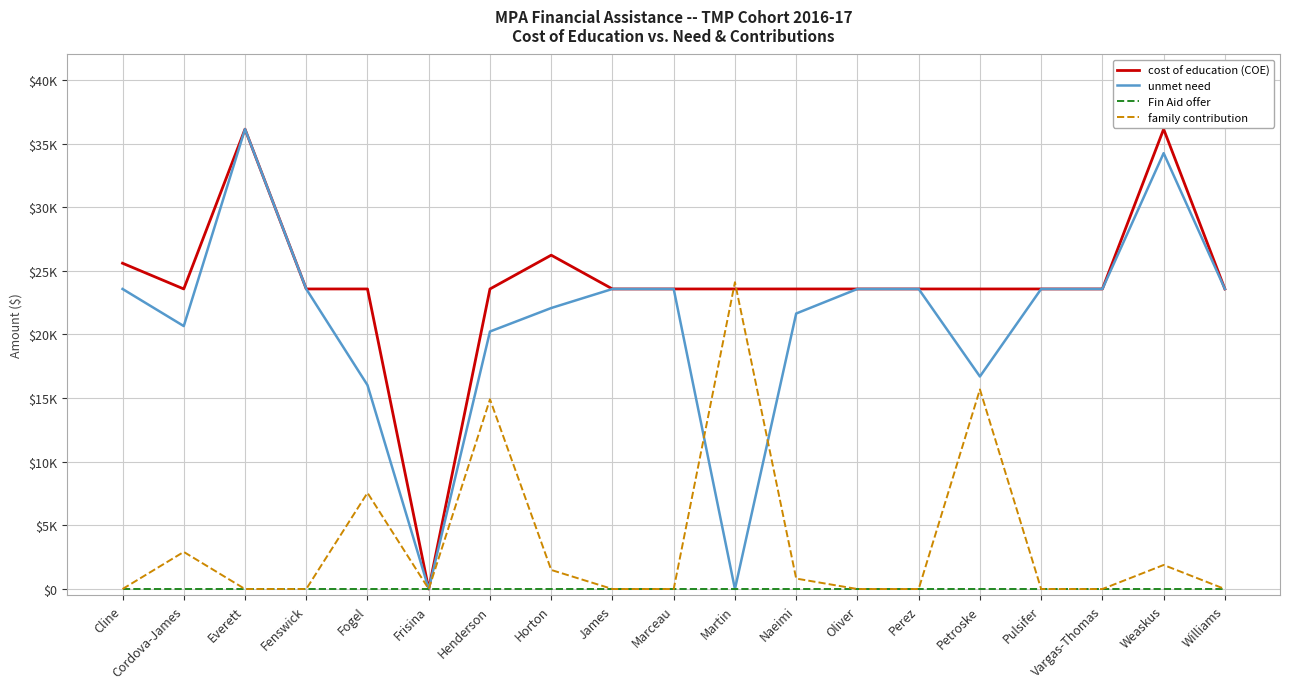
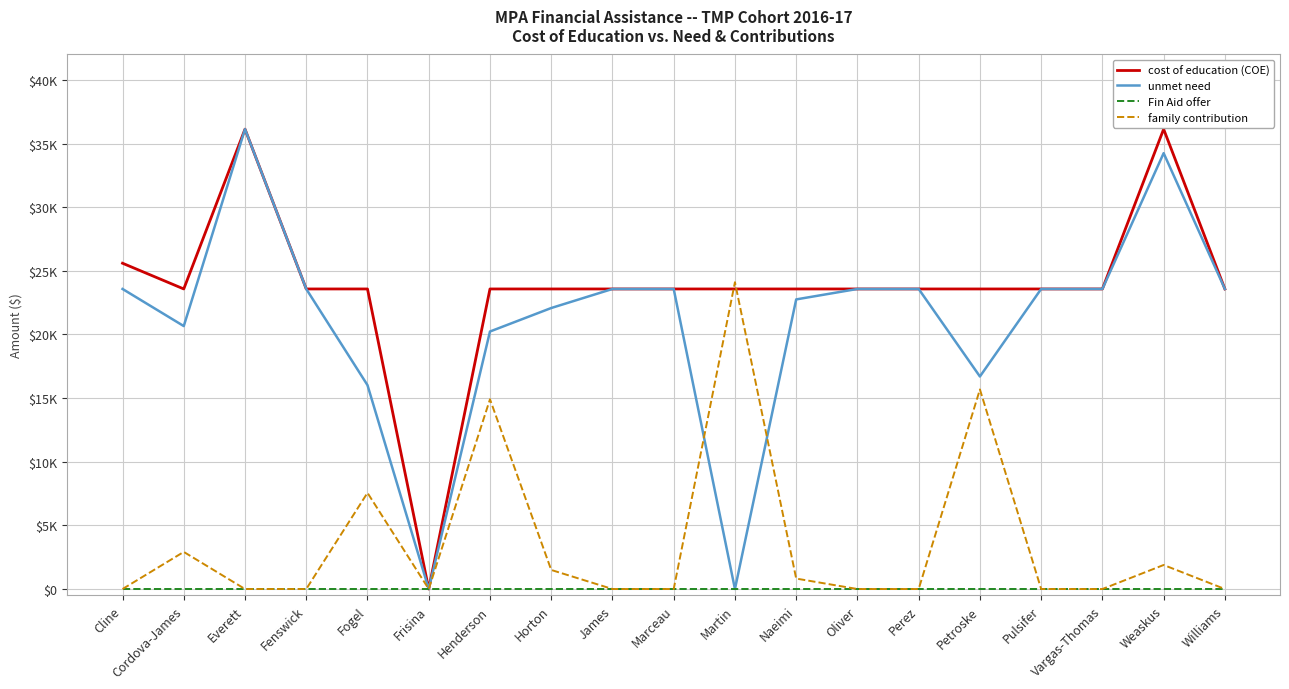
cost of education (COE), Horton: $26200 -> $23600
unmet need, Naeimi: $21600 -> $22800
